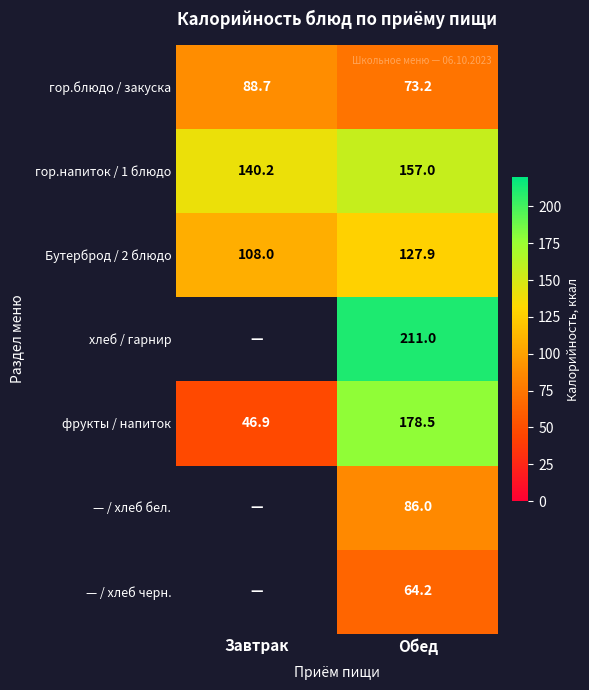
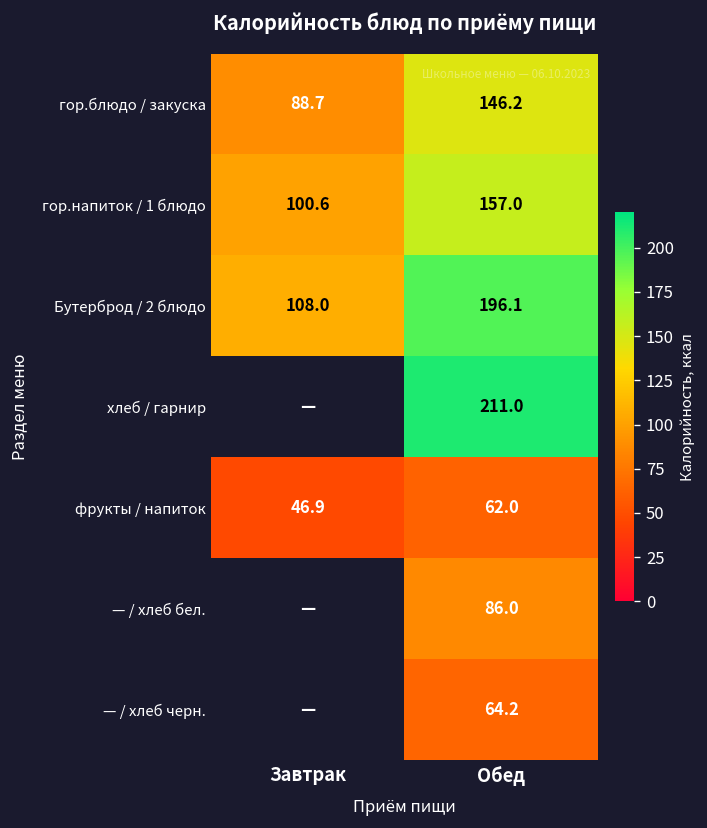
гор.блюдо / закуска, Обед: 73.2 -> 146.2
гор.напиток / 1 блюдо, Завтрак: 140.2 -> 100.6
Бутерброд / 2 блюдо, Обед: 127.9 -> 196.1
фрукты / напиток, Обед: 178.5 -> 62.0
